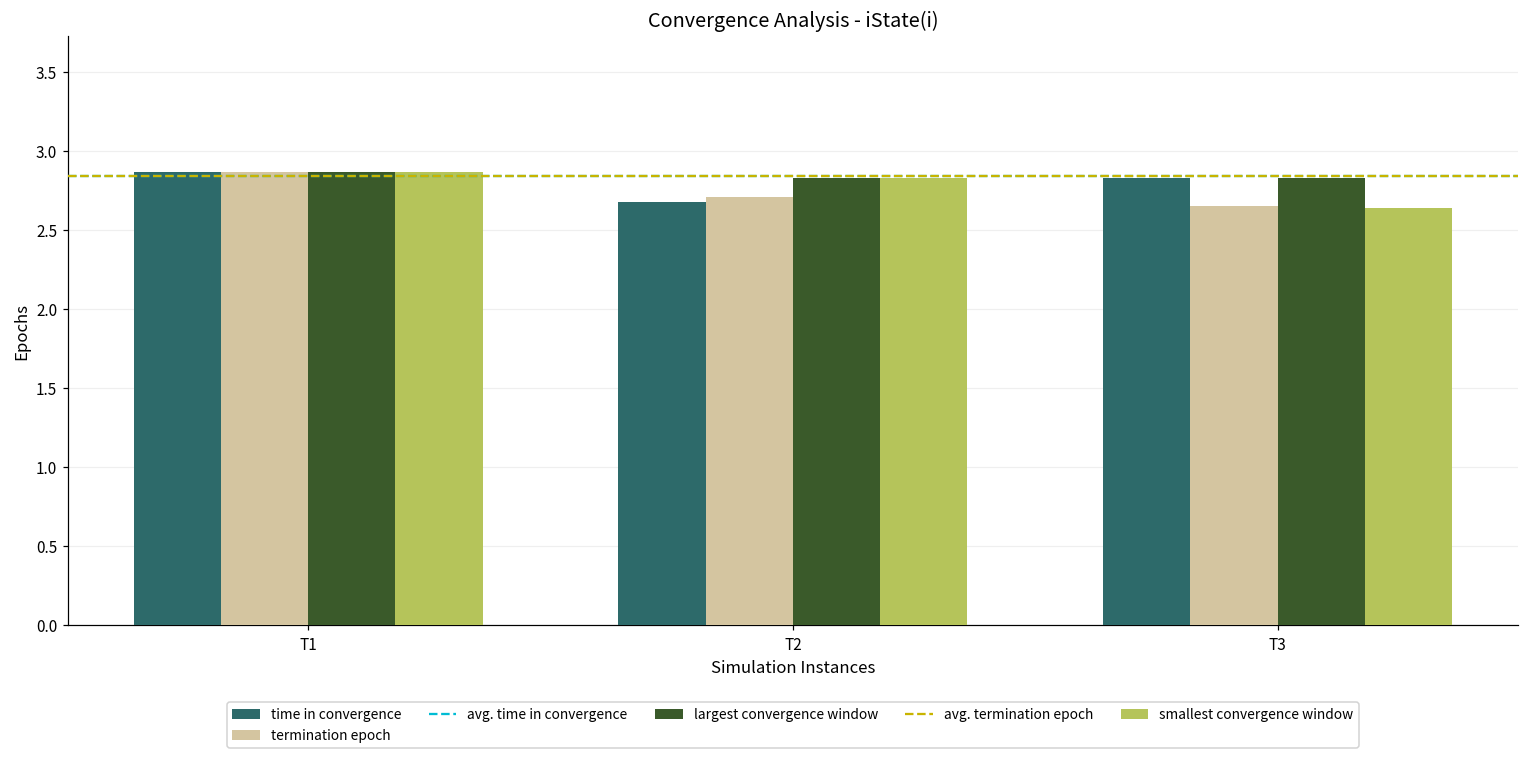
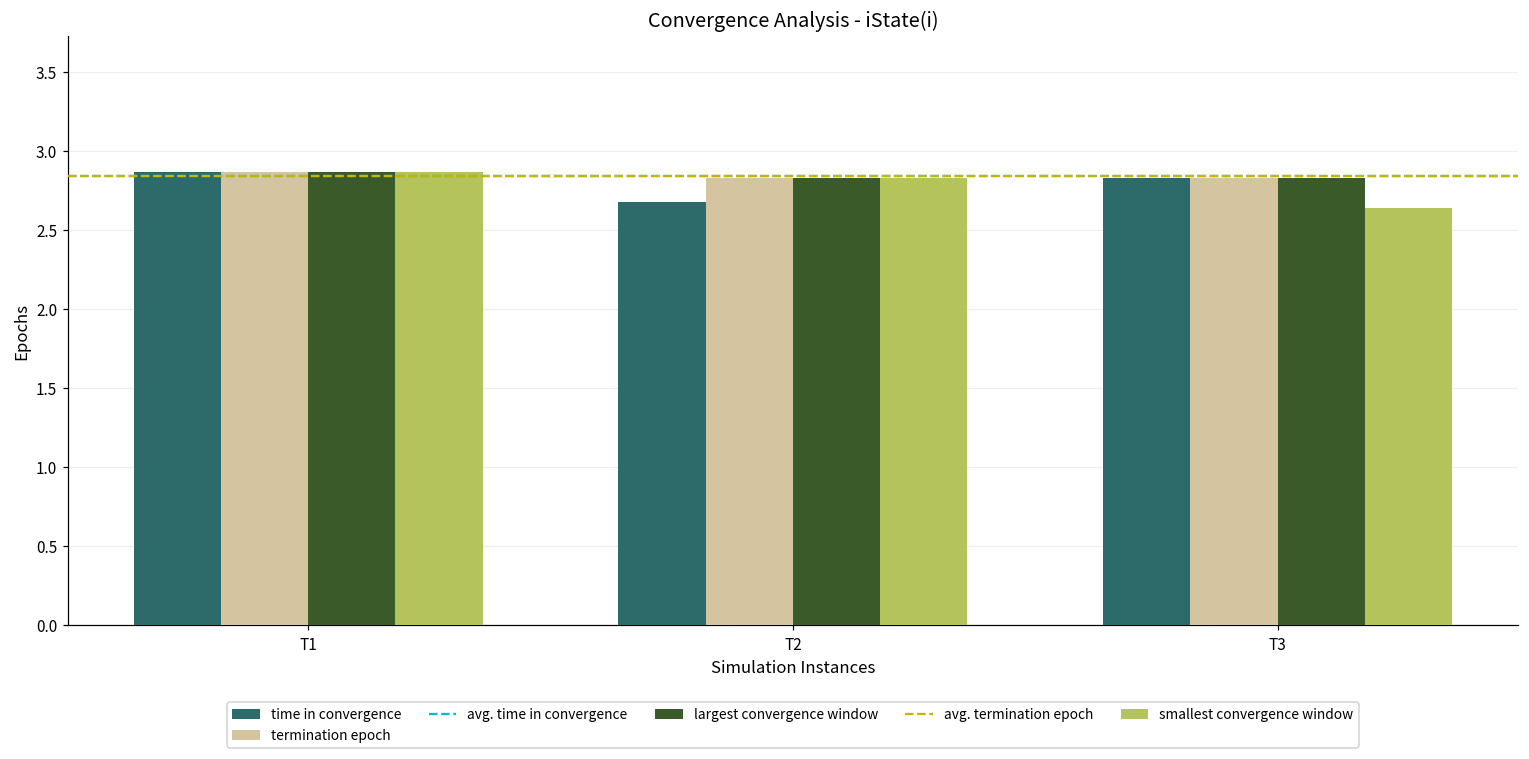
termination epoch, T2: 2.71 -> 2.83
termination epoch, T3: 2.65 -> 2.83
